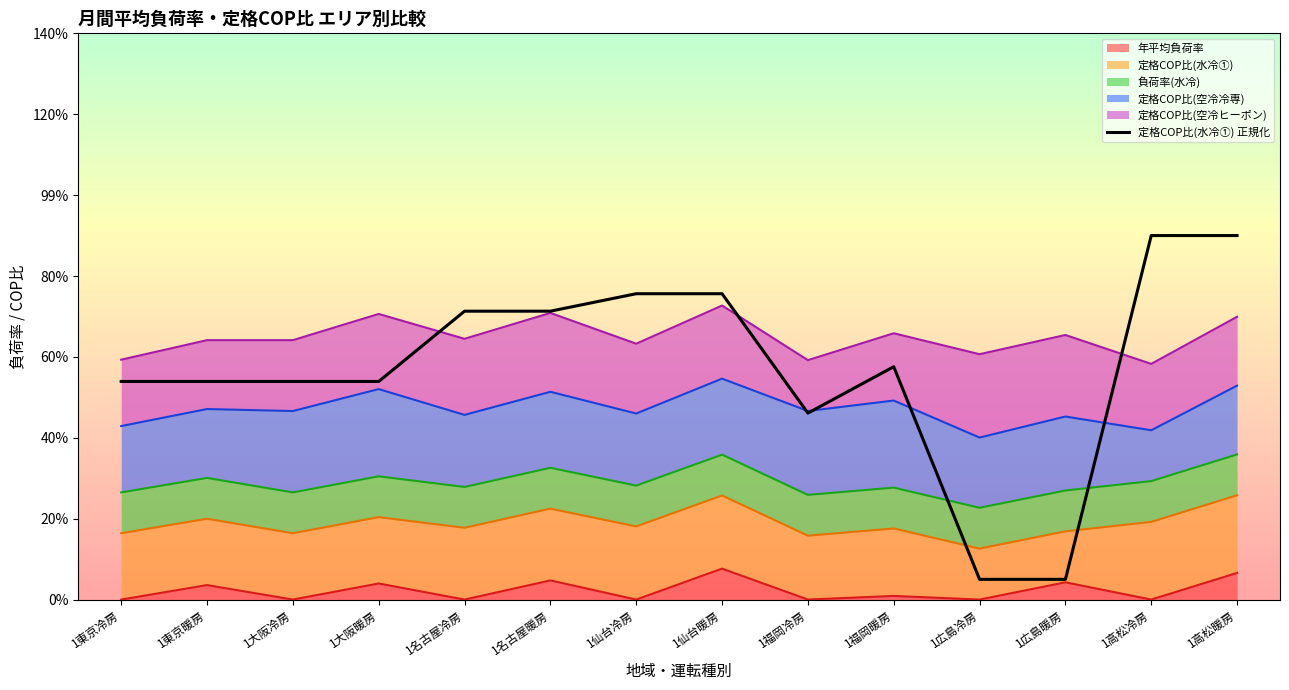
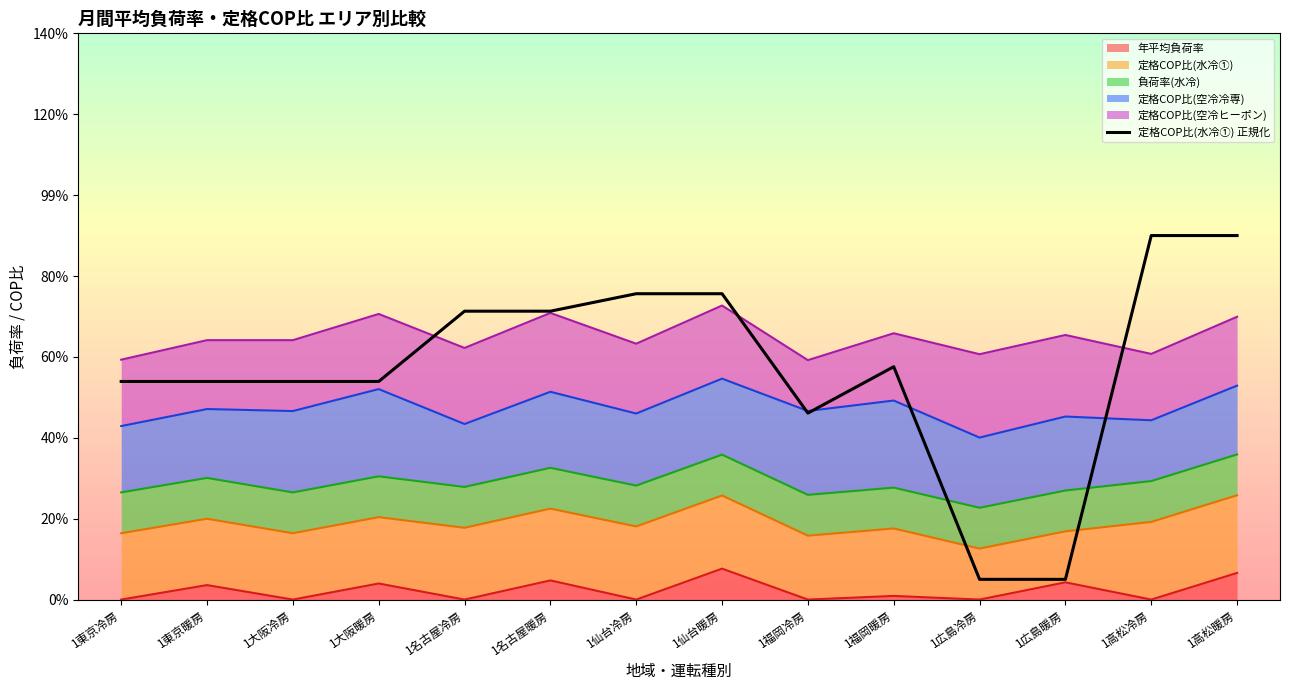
定格COP比(空冷冷専), 1名古屋冷房: 18% -> 16%
定格COP比(空冷冷専), 1高松冷房: 13% -> 15%
